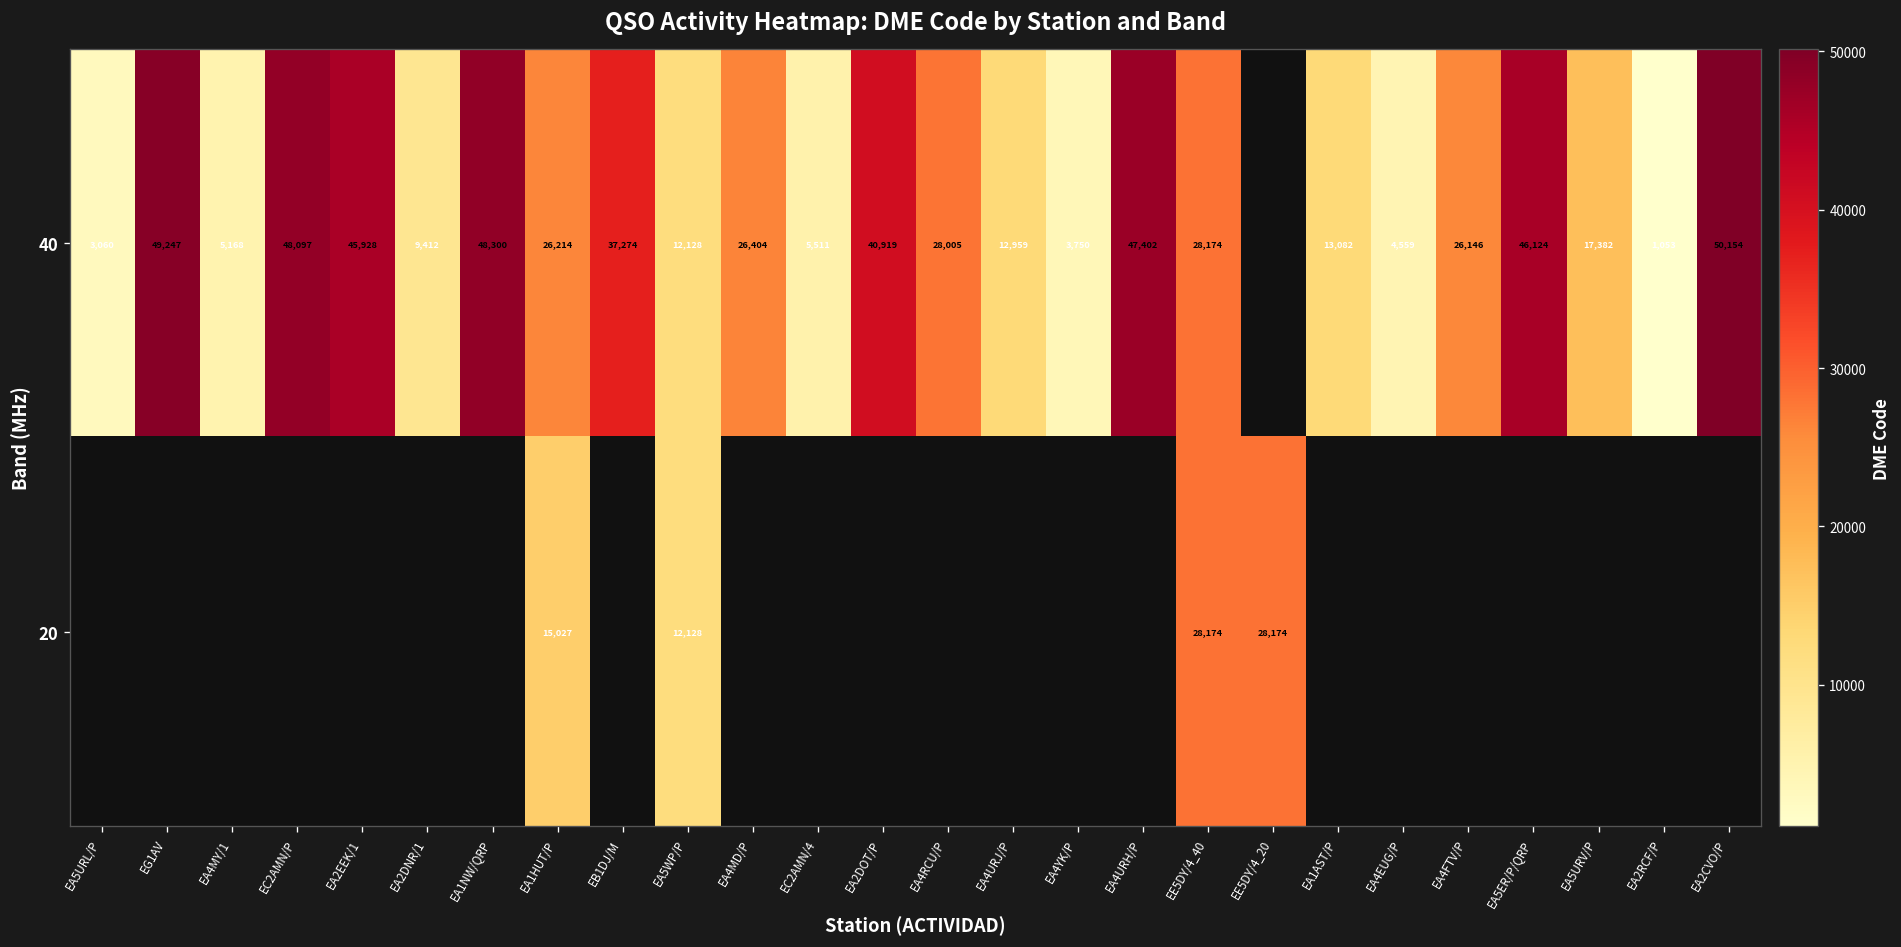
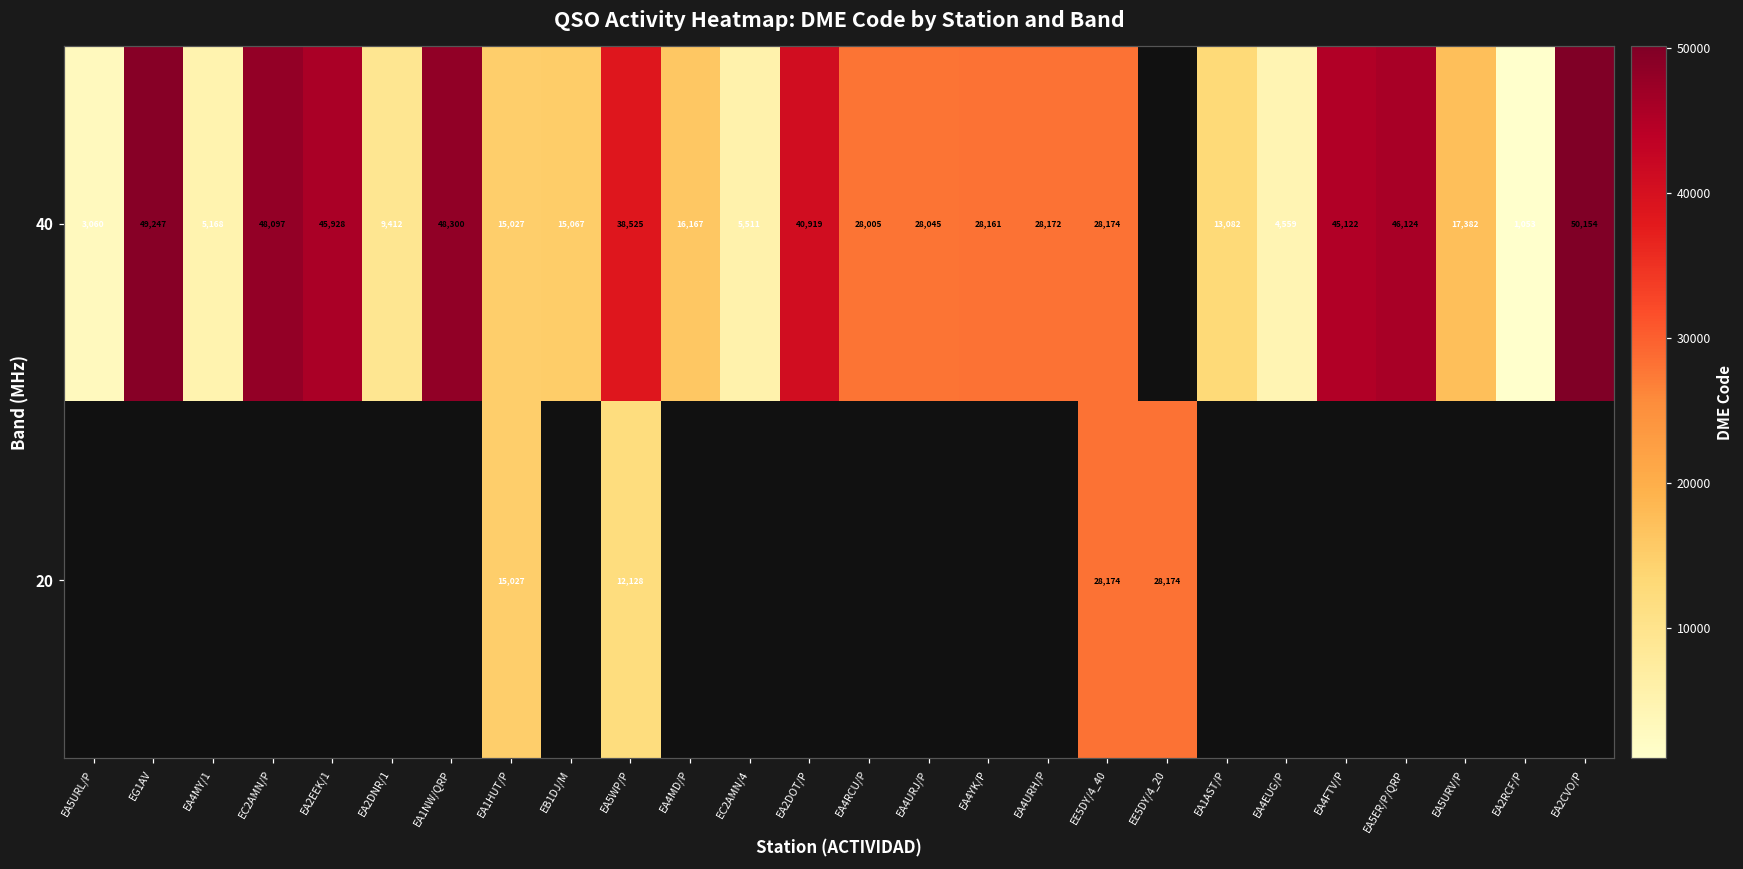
40, EA1HUT/P: 26,214 -> 15,027
40, EB1DJ/M: 37,274 -> 15,067
40, EA5WP/P: 12,128 -> 38,525
40, EA4MD/P: 26,404 -> 16,167
40, EA4URJ/P: 12,959 -> 28,045
40, EA4YK/P: 3,750 -> 28,161
40, EA4URH/P: 47,402 -> 28,172
40, EA4FTV/P: 26,146 -> 45,122
